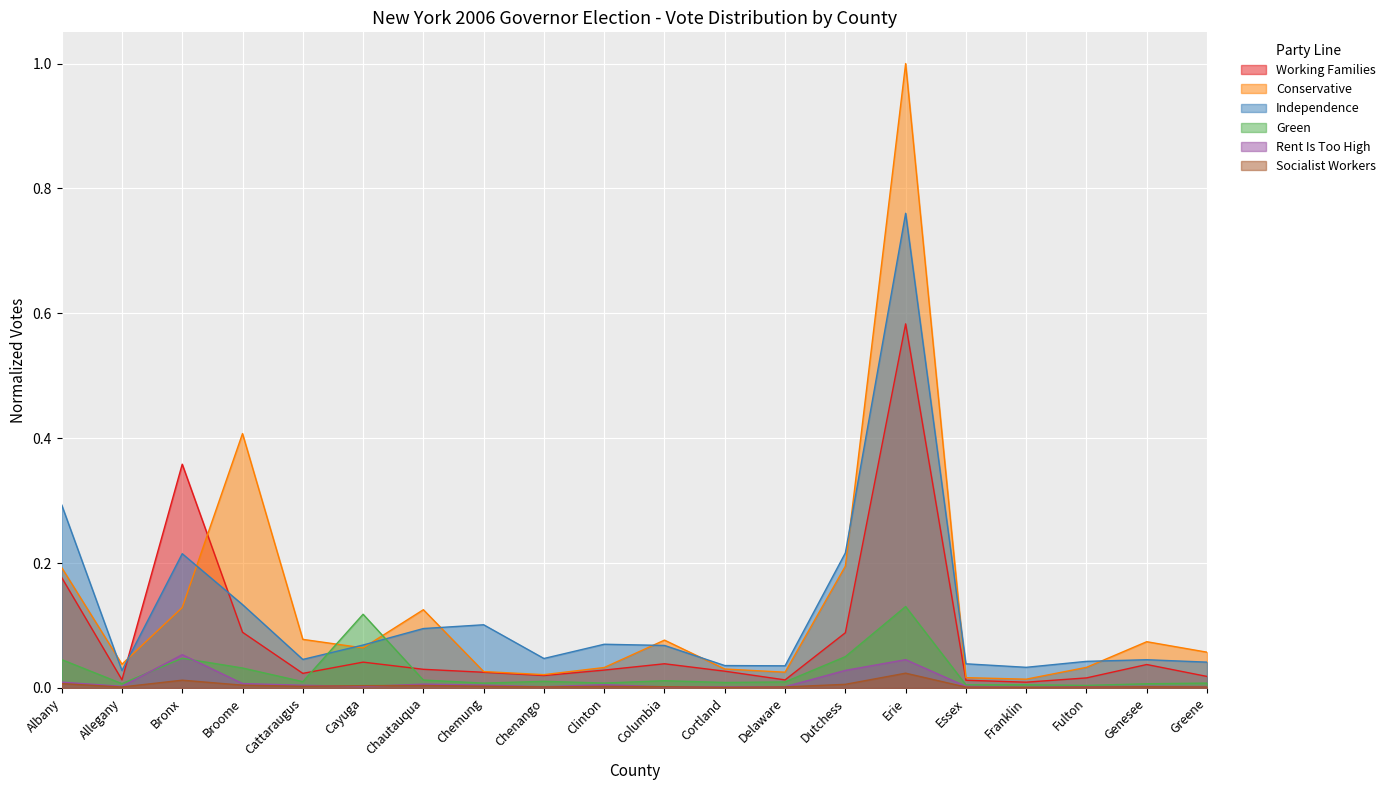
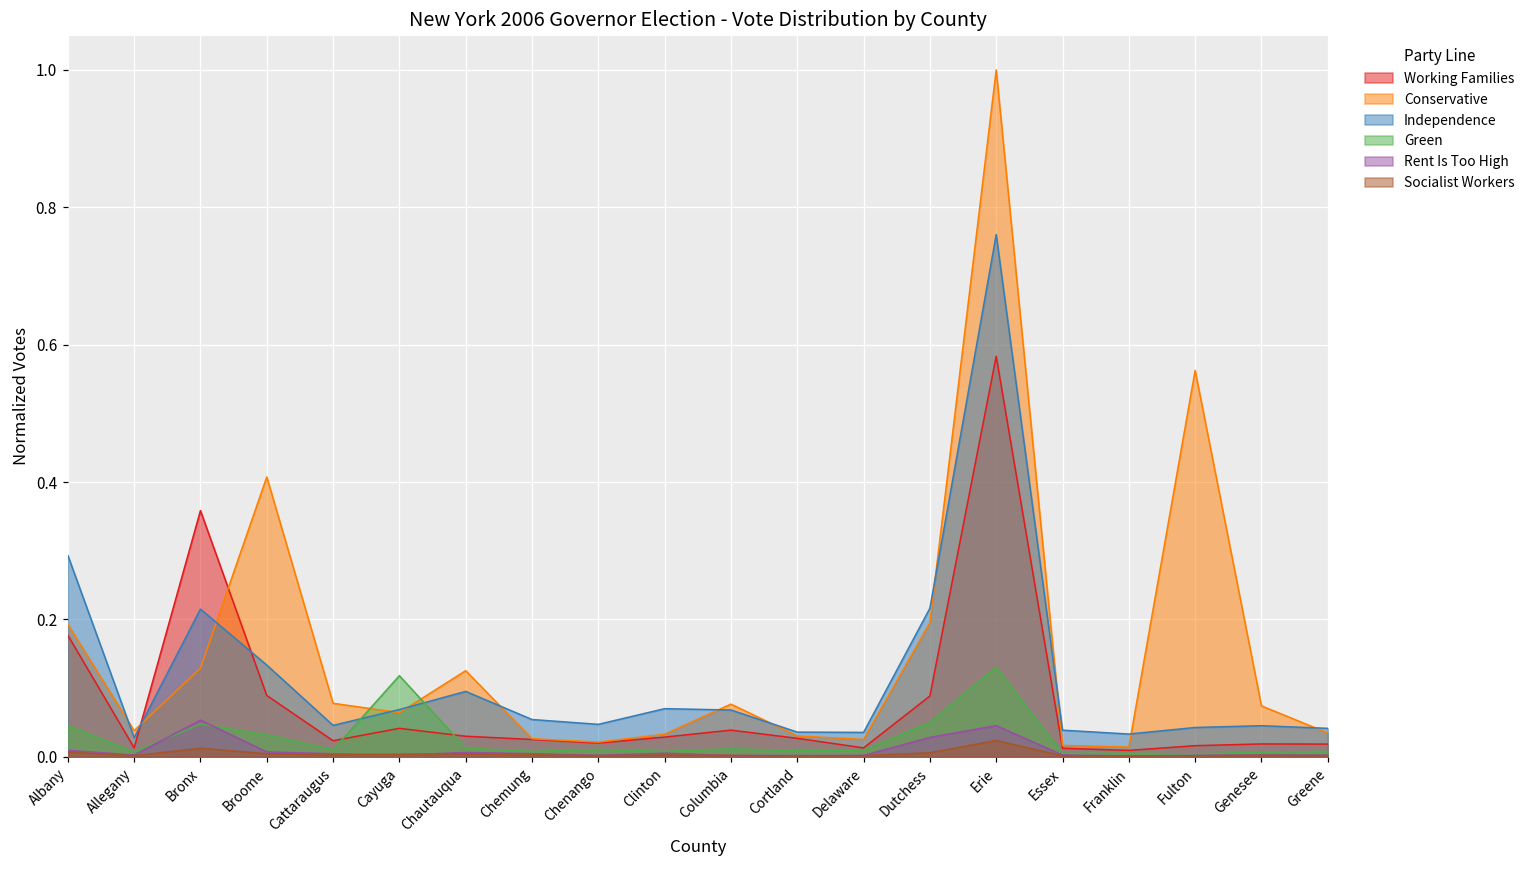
Independence, Chemung: 0.10 -> 0.05
Conservative, Fulton: 0.03 -> 0.56
Working Families, Genesee: 0.04 -> 0.02
Conservative, Greene: 0.06 -> 0.03
